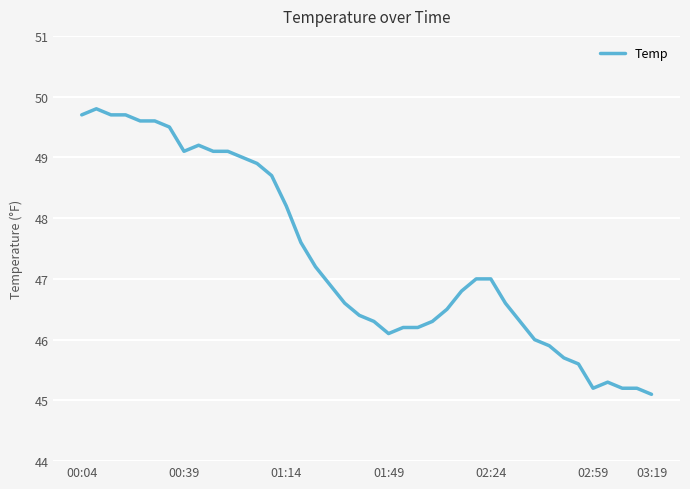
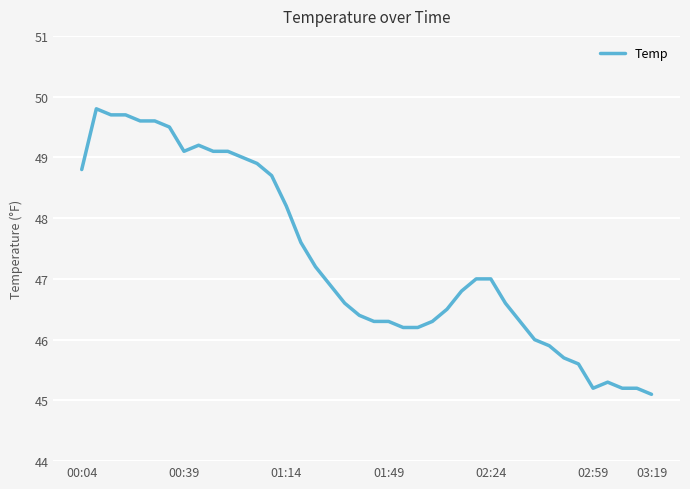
00:04: 49.7 -> 48.8
01:49: 46.1 -> 46.3
